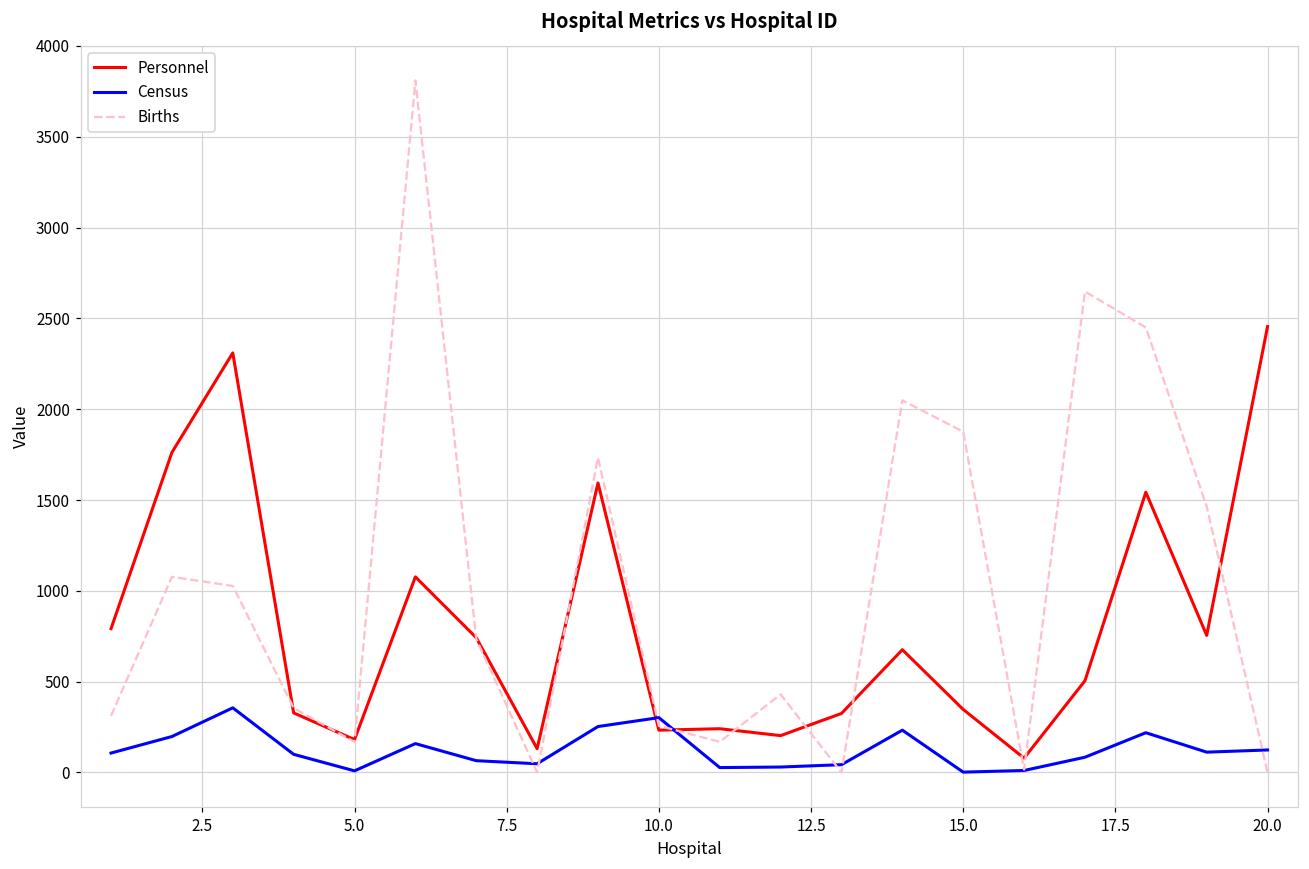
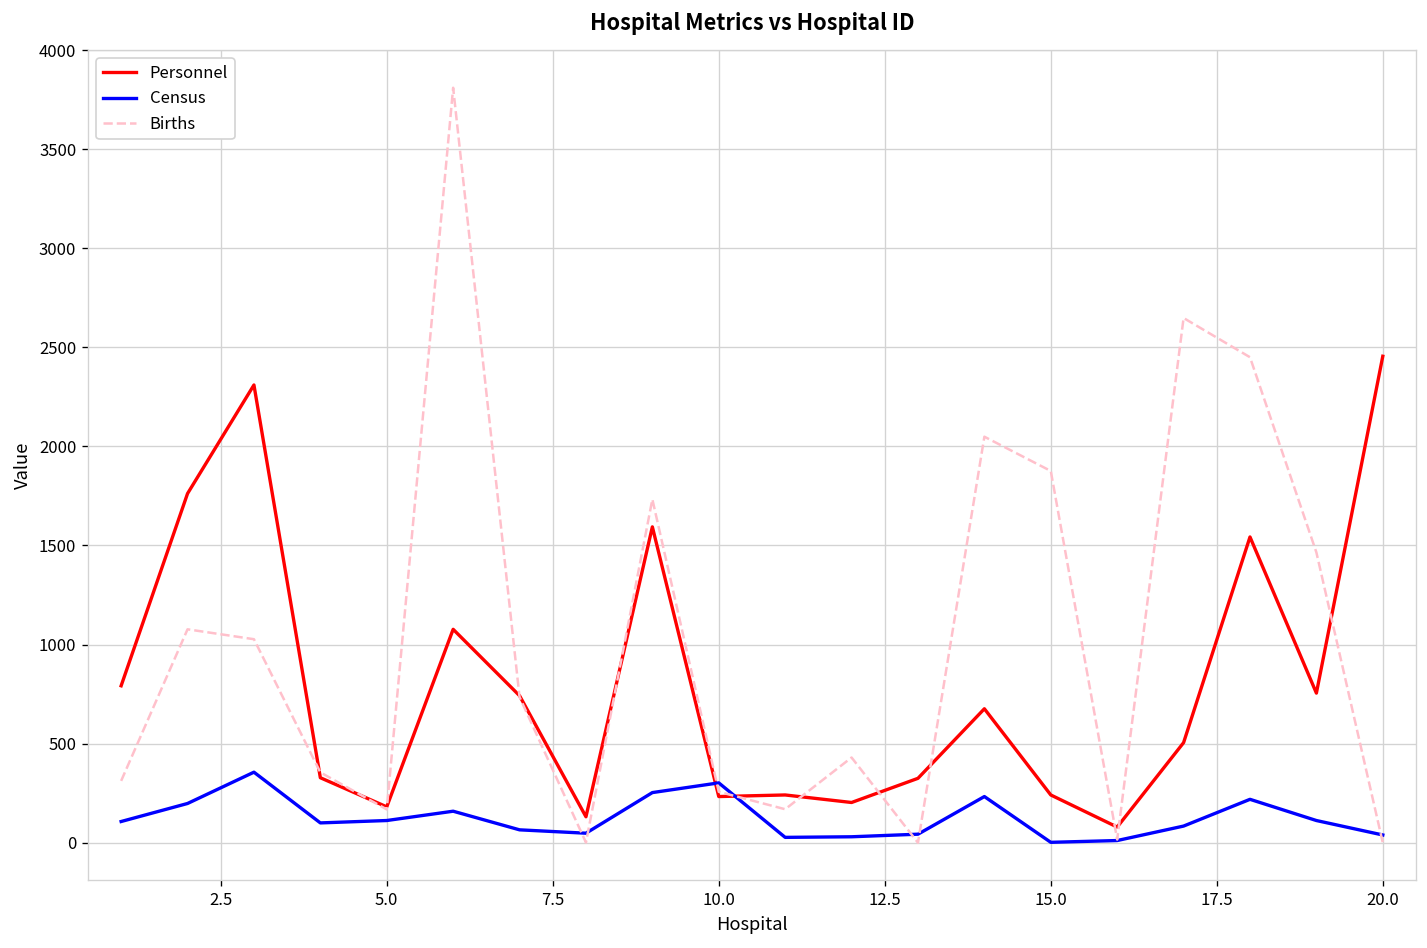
Census, 5.0: 10 -> 110
Personnel, 15.0: 350 -> 240
Census, 20.0: 120 -> 40
